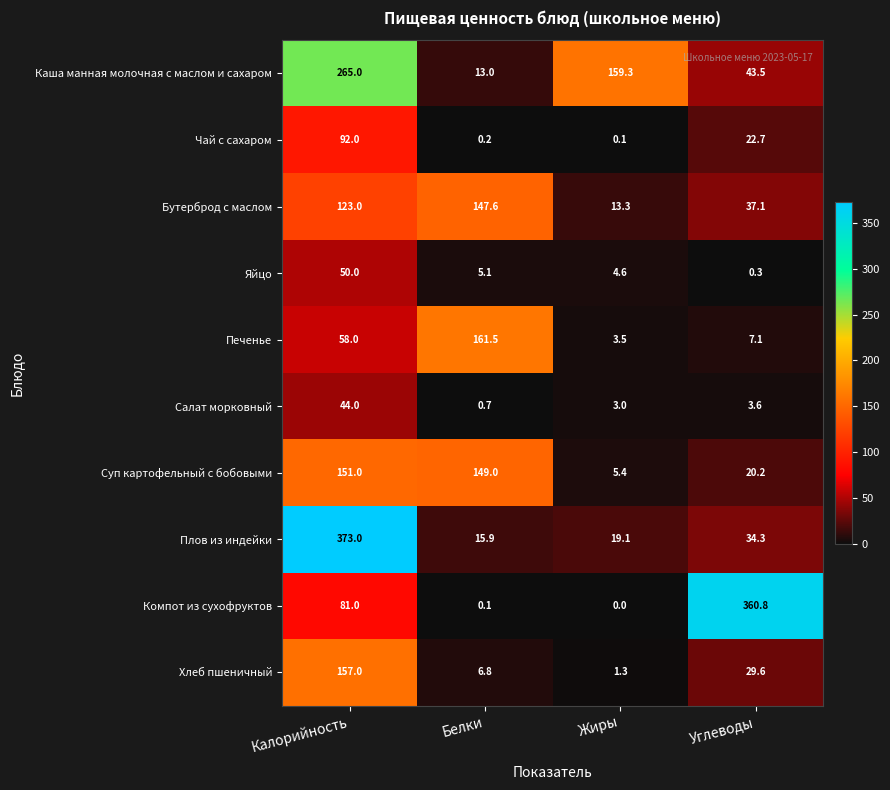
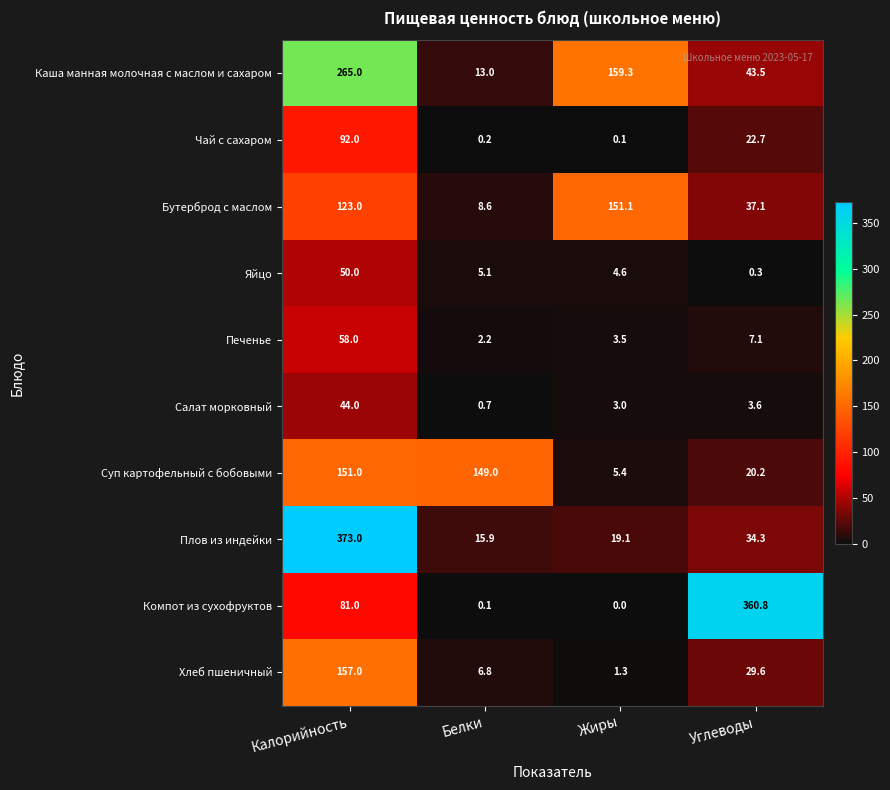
Бутерброд с маслом, Белки: 147.6 -> 8.6
Бутерброд с маслом, Жиры: 13.3 -> 151.1
Печенье, Белки: 161.5 -> 2.2
